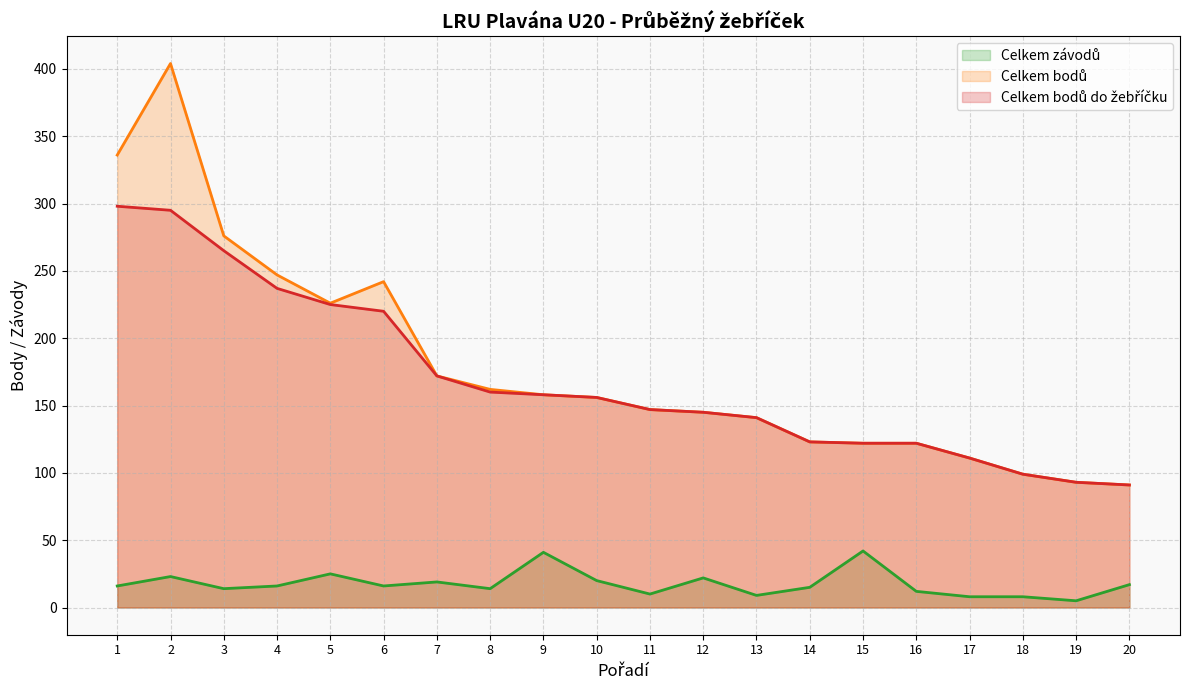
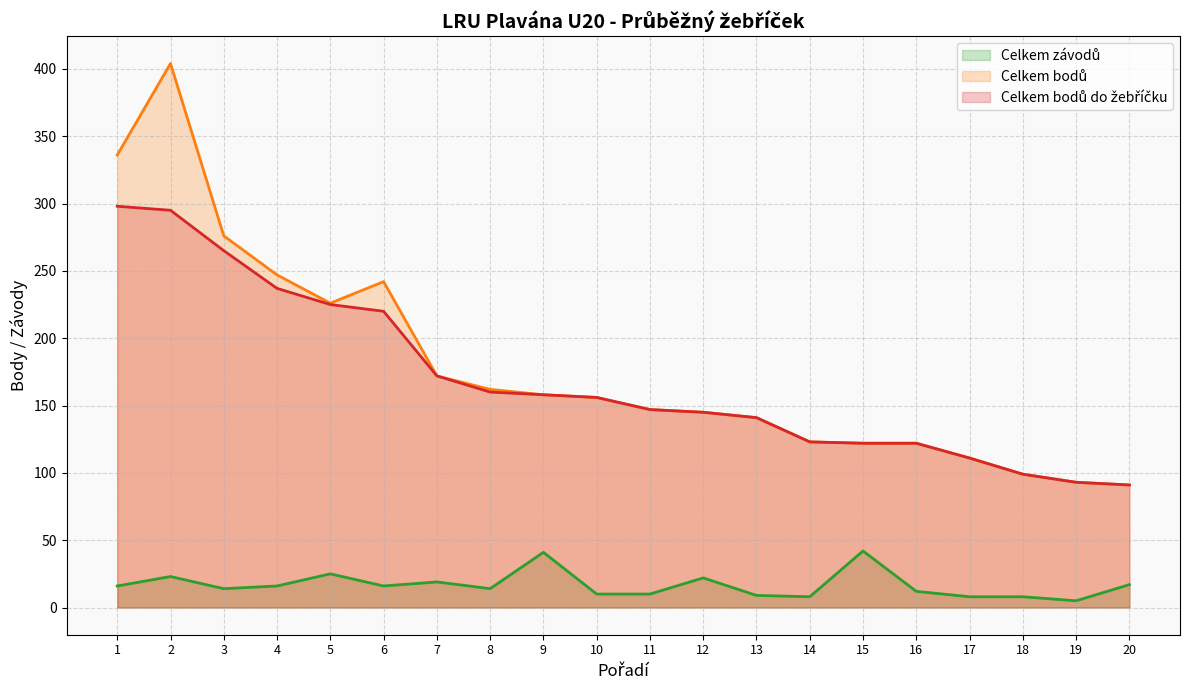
Celkem závodů, 10: 20 -> 10
Celkem závodů, 14: 15 -> 8
